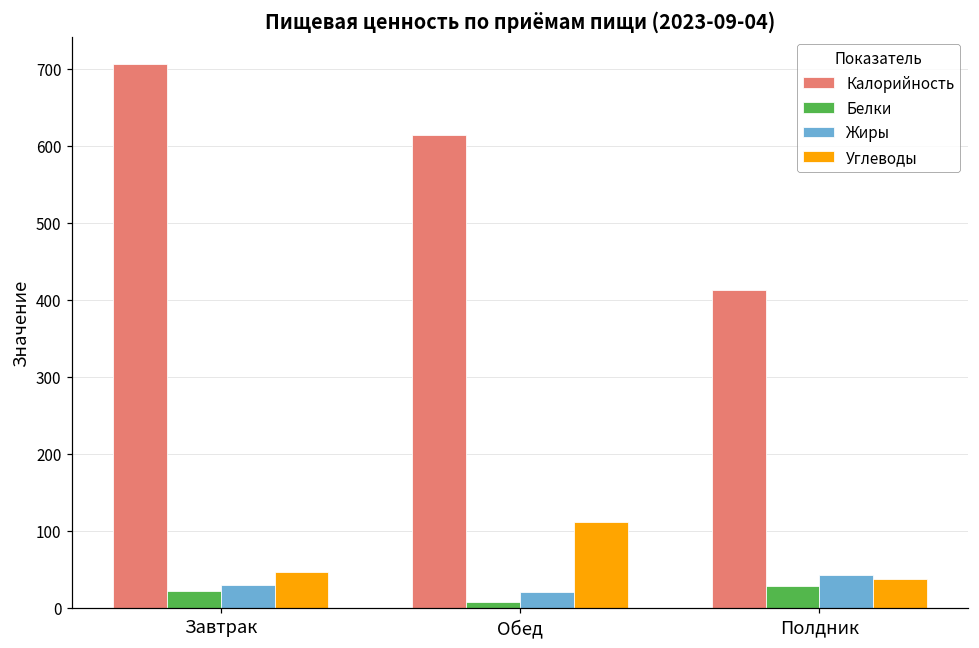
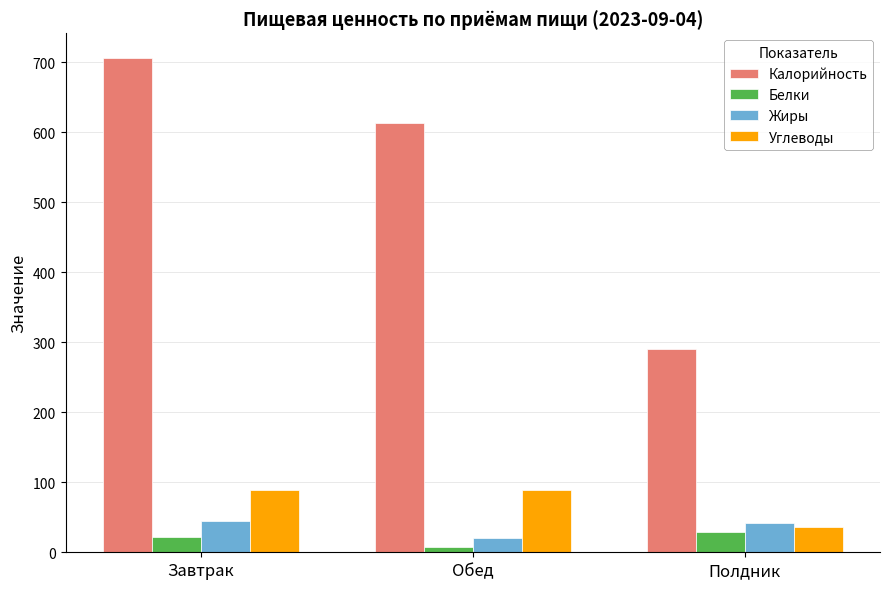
Жиры, Завтрак: 30 -> 50
Углеводы, Завтрак: 50 -> 90
Углеводы, Обед: 110 -> 90
Калорийность, Полдник: 410 -> 290
